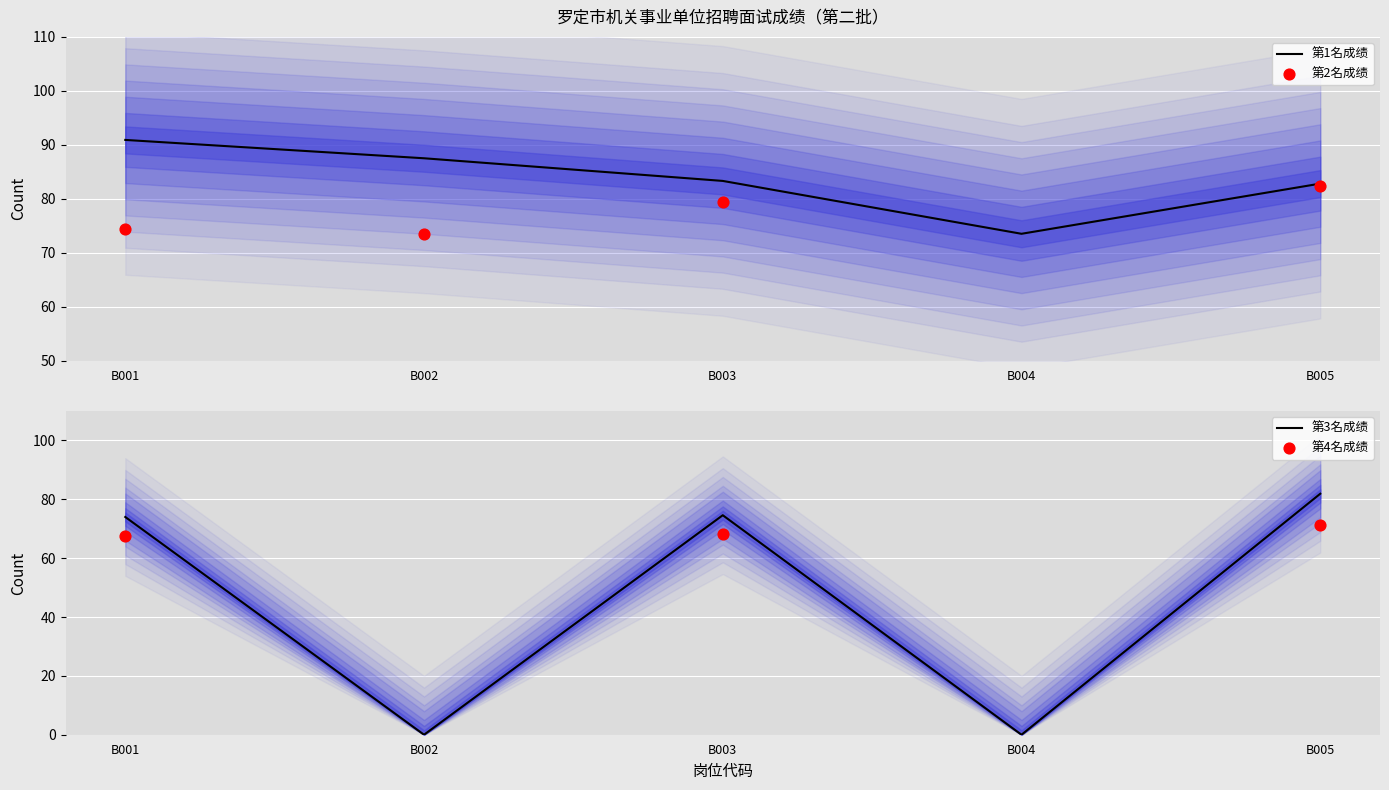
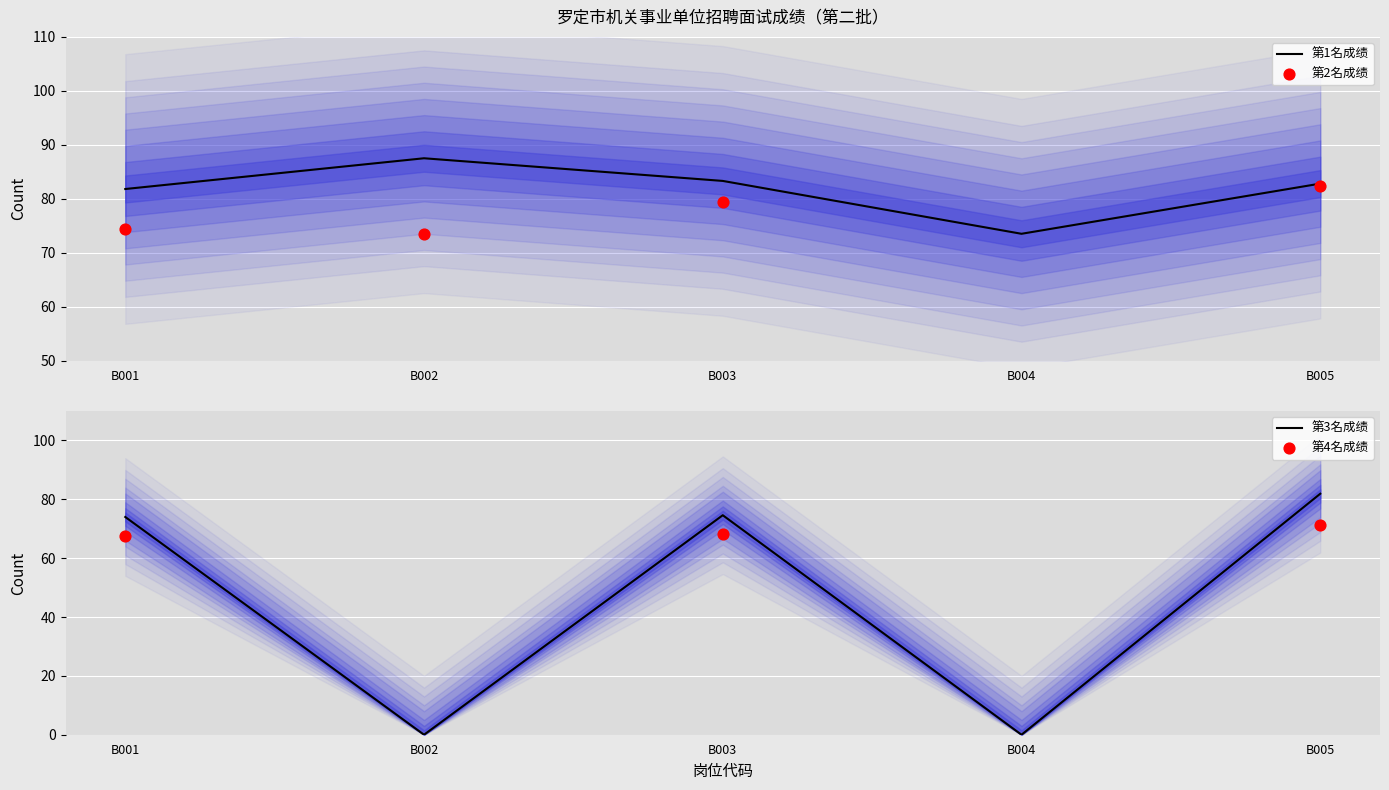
罗定市机关事业单位招聘面试成绩（第二批）, 第1名成绩, B001: 91 -> 82
